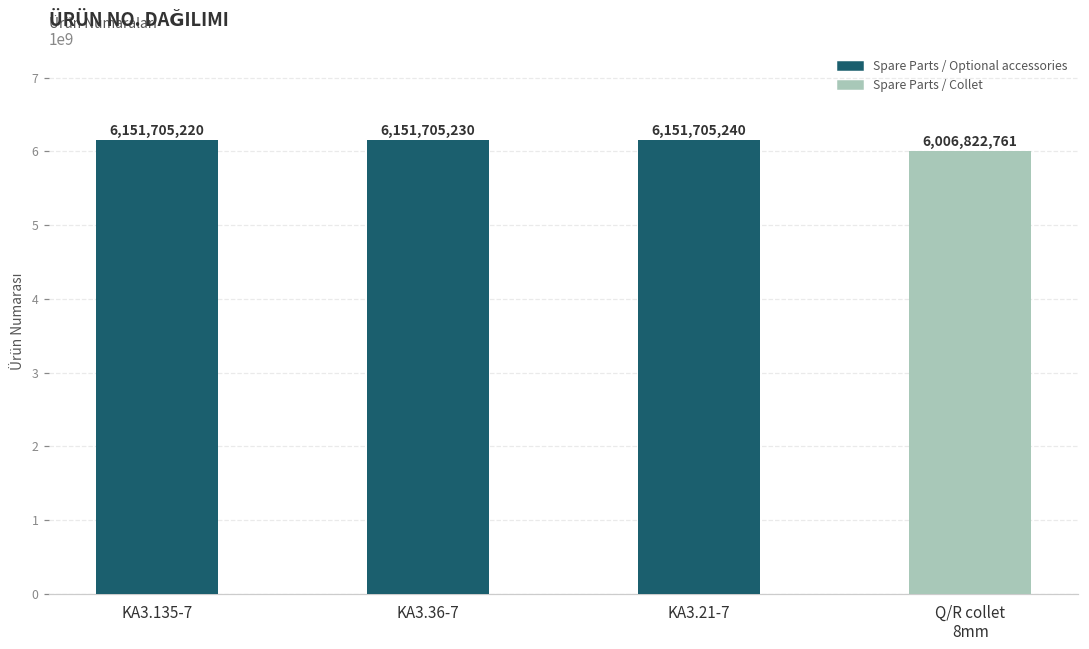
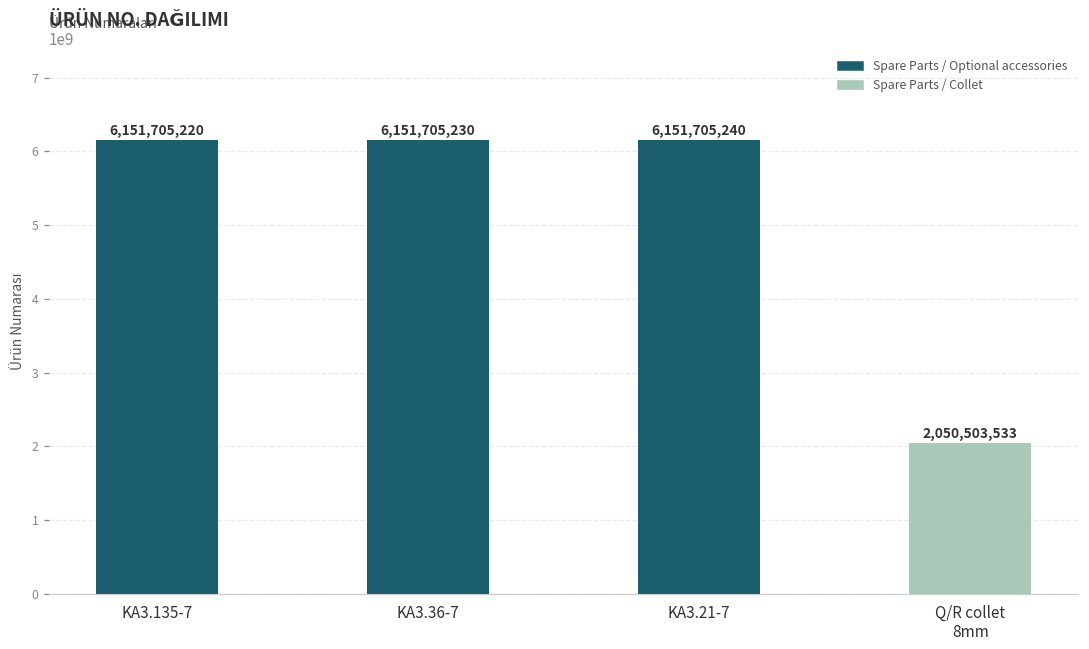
Q/R collet 8mm: 6,006,822,761 -> 2,050,503,533
